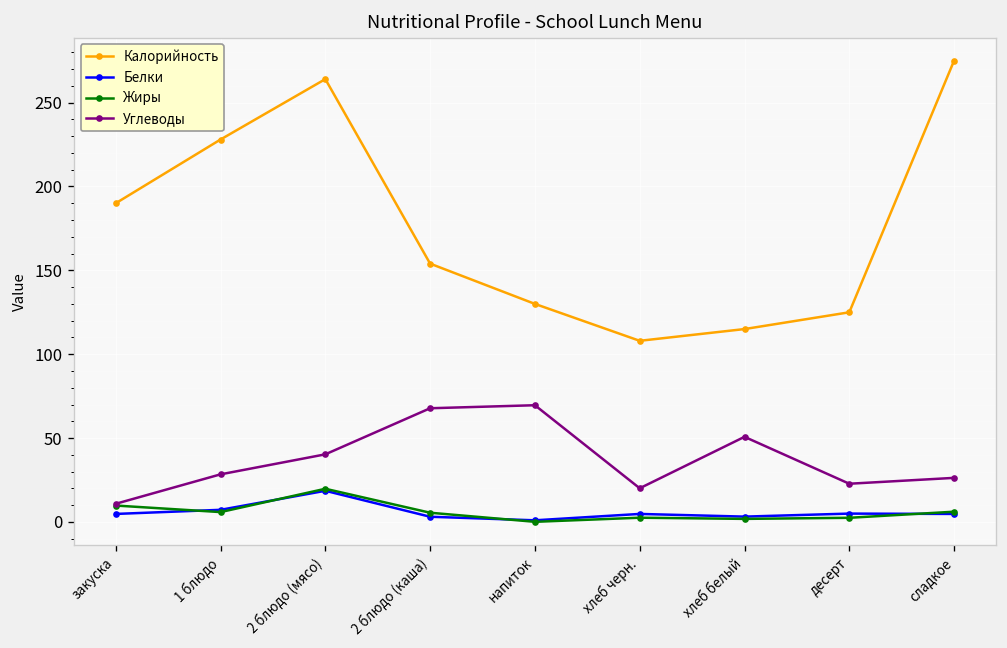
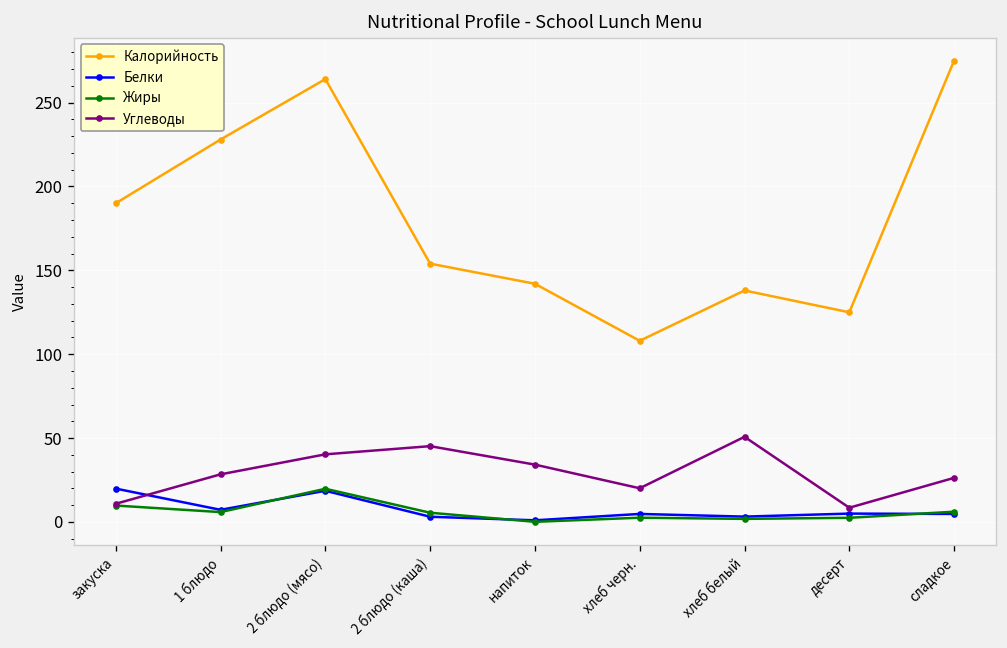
Белки, закуска: 5 -> 20
Углеводы, 2 блюдо (каша): 68 -> 45
Калорийность, напиток: 130 -> 142
Углеводы, напиток: 70 -> 34
Калорийность, хлеб белый: 115 -> 138
Углеводы, десерт: 23 -> 9
